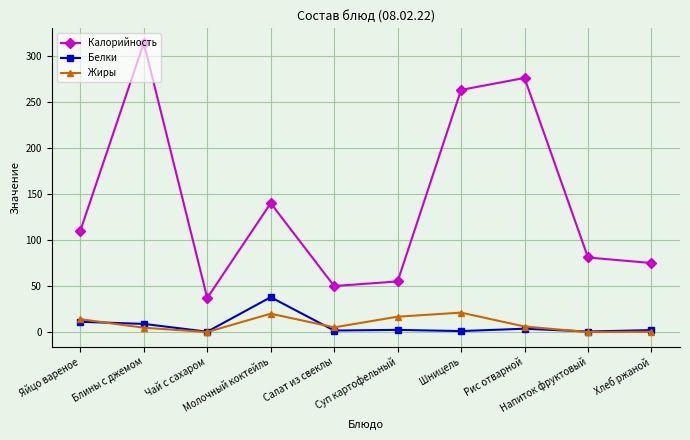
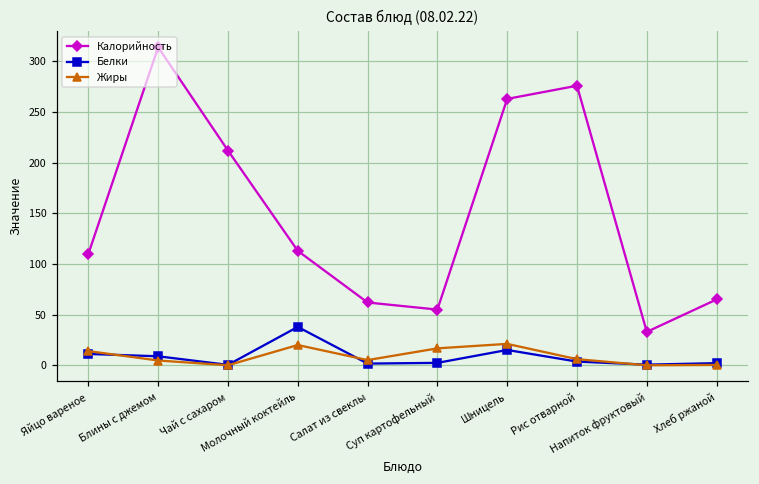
Калорийность, Чай с сахаром: 40 -> 210
Калорийность, Молочный коктейль: 140 -> 110
Калорийность, Салат из свеклы: 50 -> 60
Белки, Шницель: 0 -> 20
Калорийность, Напиток фруктовый: 80 -> 30
Калорийность, Хлеб ржаной: 80 -> 70
